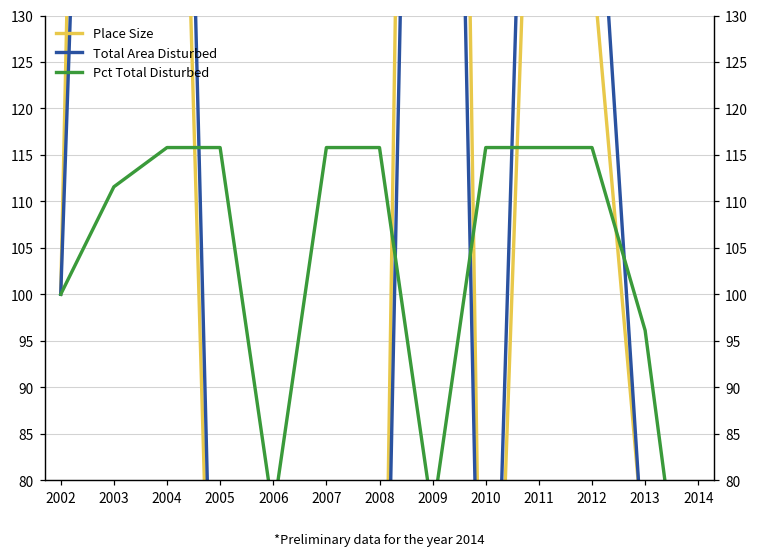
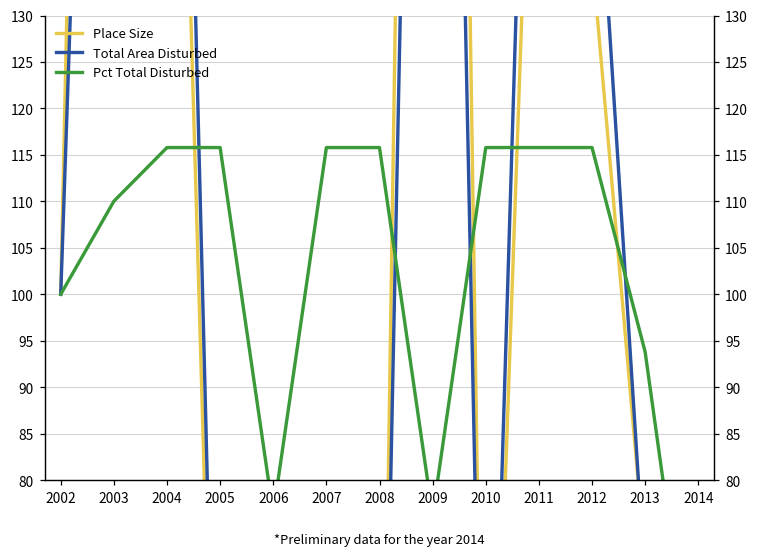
Pct Total Disturbed, 2003: 112 -> 110
Pct Total Disturbed, 2013: 96 -> 94
